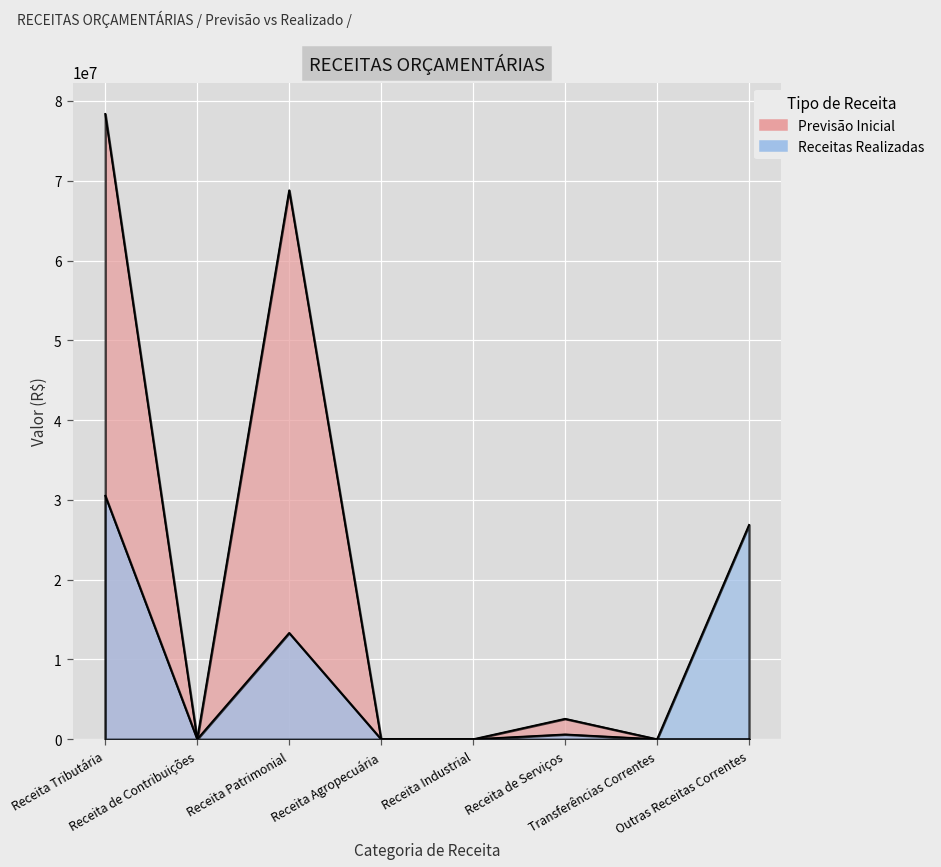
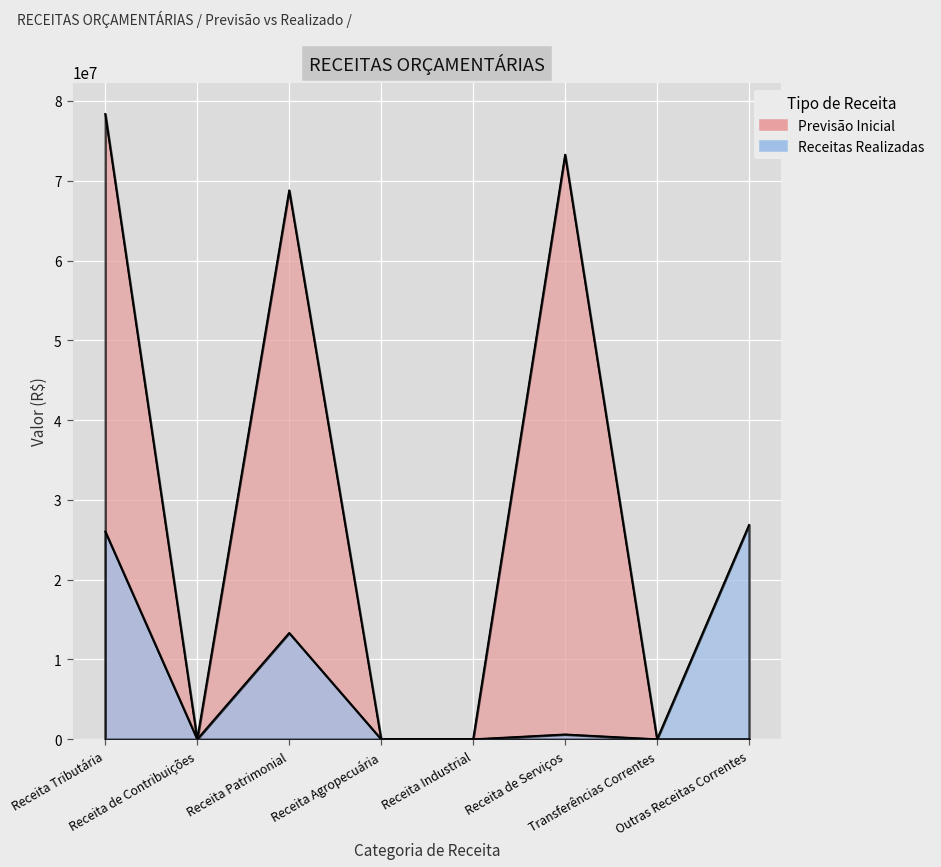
Receitas Realizadas, Receita Tributária: 31000000 -> 26000000
Previsão Inicial, Receita de Serviços: 3000000 -> 73000000
